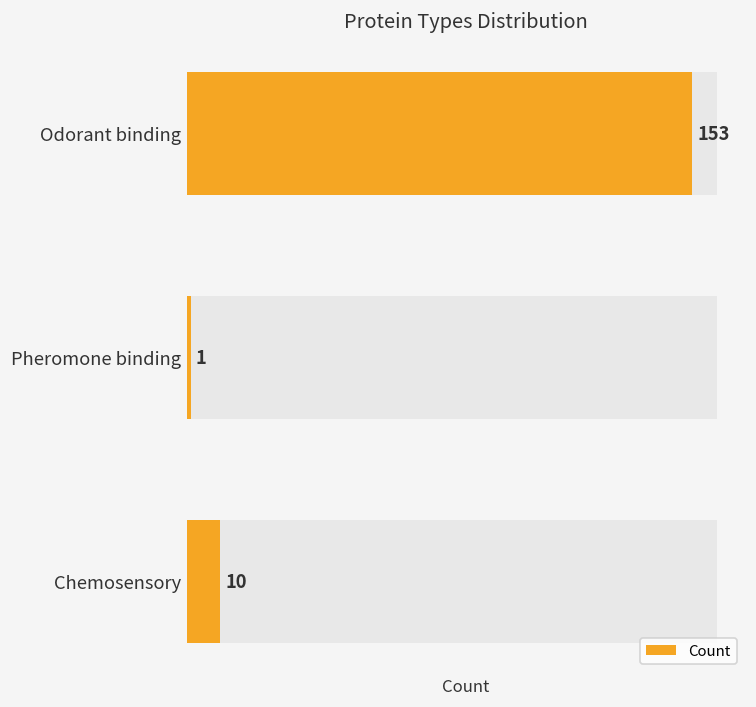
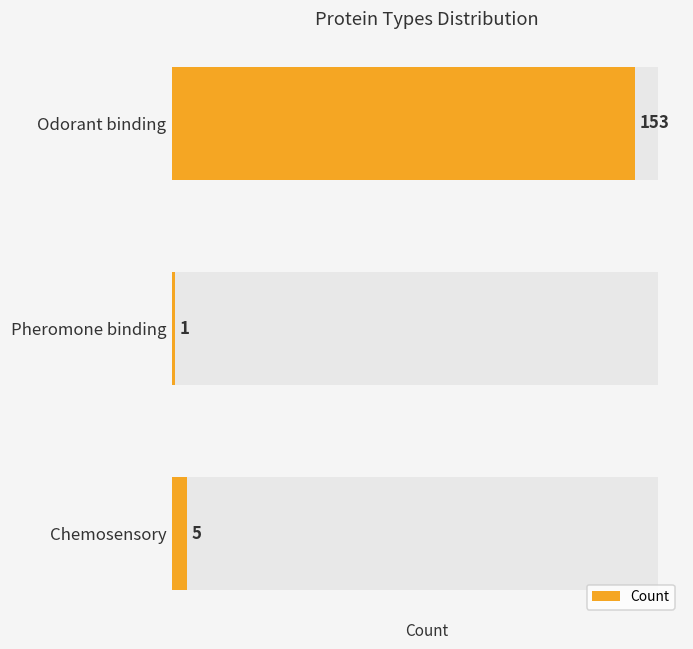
Count, Chemosensory: 10 -> 5
